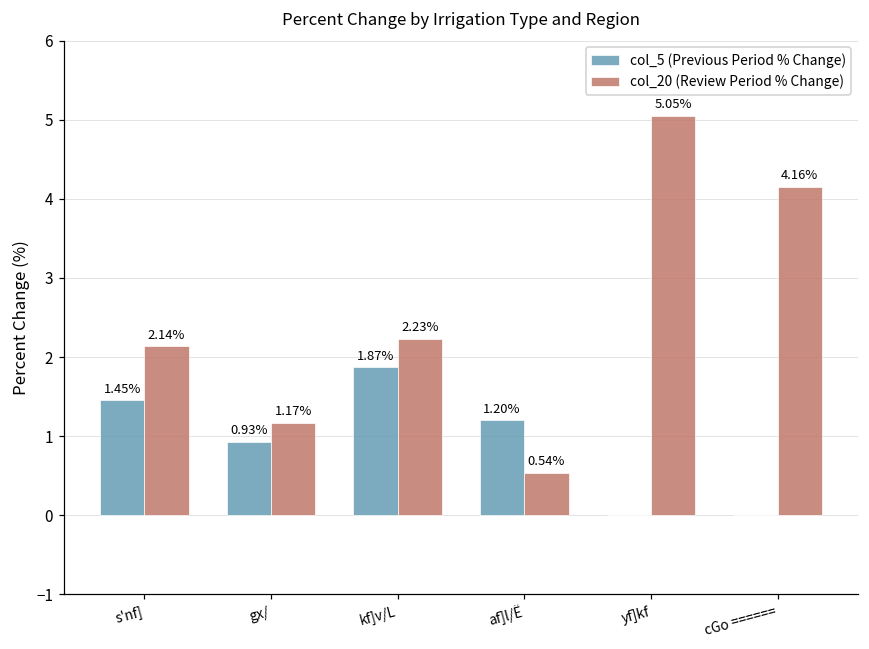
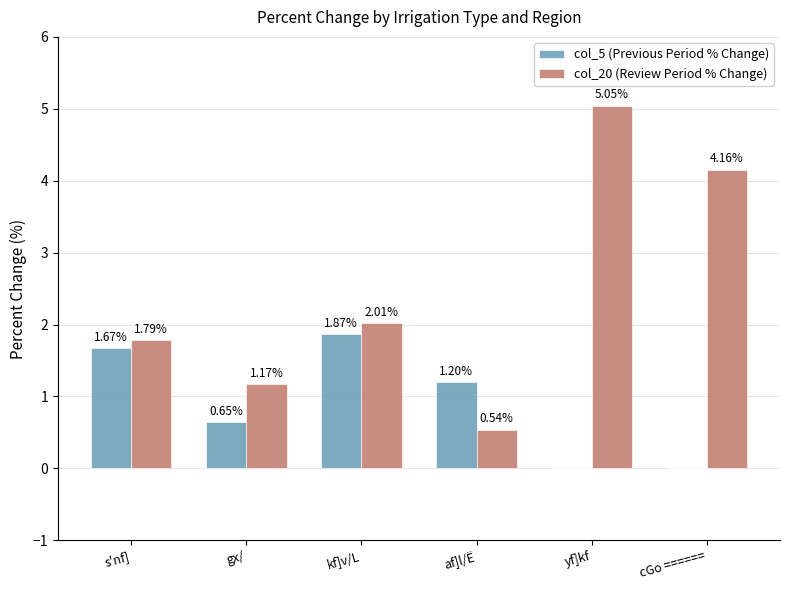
col_5 (Previous Period % Change), s'nf]: 1.45% -> 1.67%
col_20 (Review Period % Change), s'nf]: 2.14% -> 1.79%
col_5 (Previous Period % Change), gx/: 0.93% -> 0.65%
col_20 (Review Period % Change), kf]v/L: 2.23% -> 2.01%
